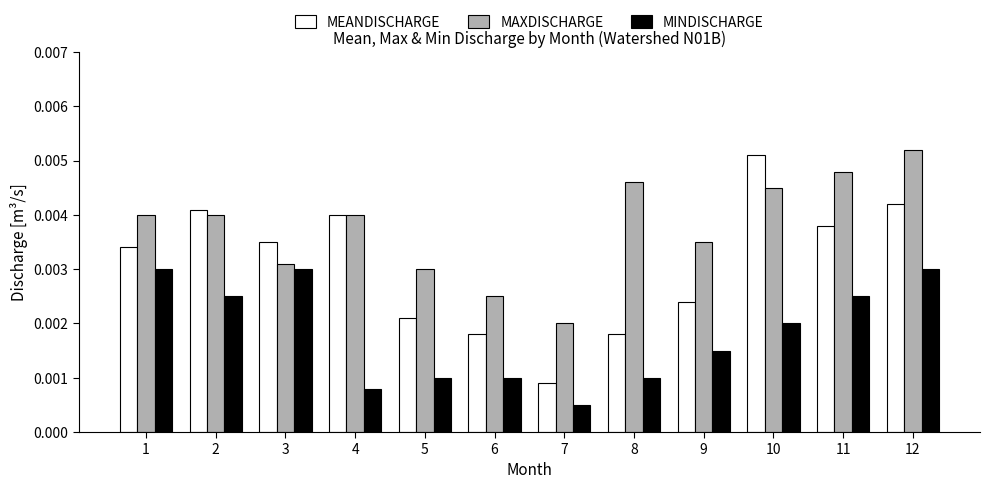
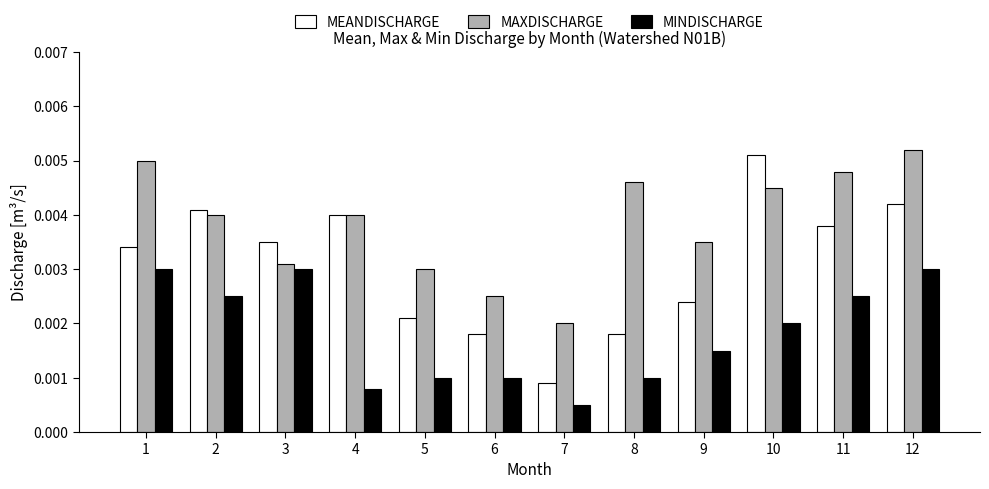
MAXDISCHARGE, 1: 0.004 -> 0.005
